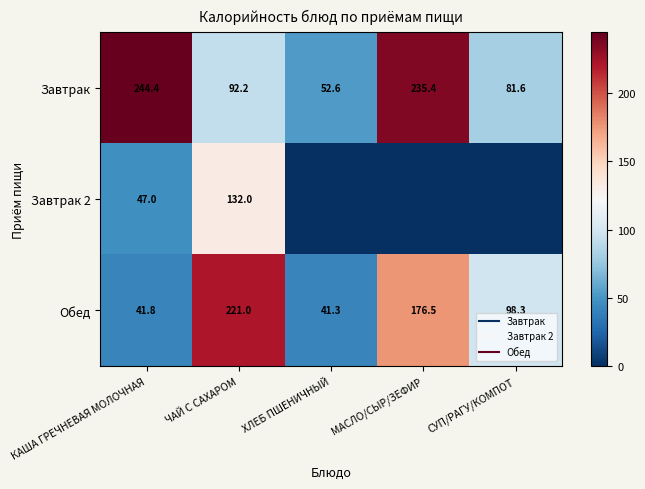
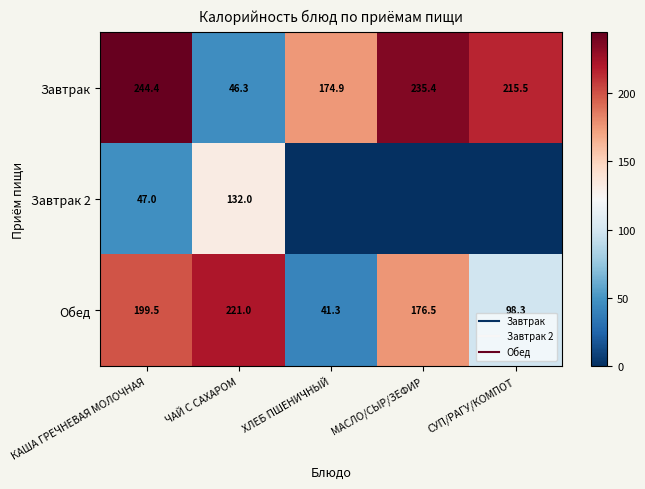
Завтрак, ЧАЙ С САХАРОМ: 92.2 -> 46.3
Завтрак, ХЛЕБ ПШЕНИЧНЫЙ: 52.6 -> 174.9
Завтрак, СУП/РАГУ/КОМПОТ: 81.6 -> 215.5
Обед, КАША ГРЕЧНЕВАЯ МОЛОЧНАЯ: 41.8 -> 199.5
